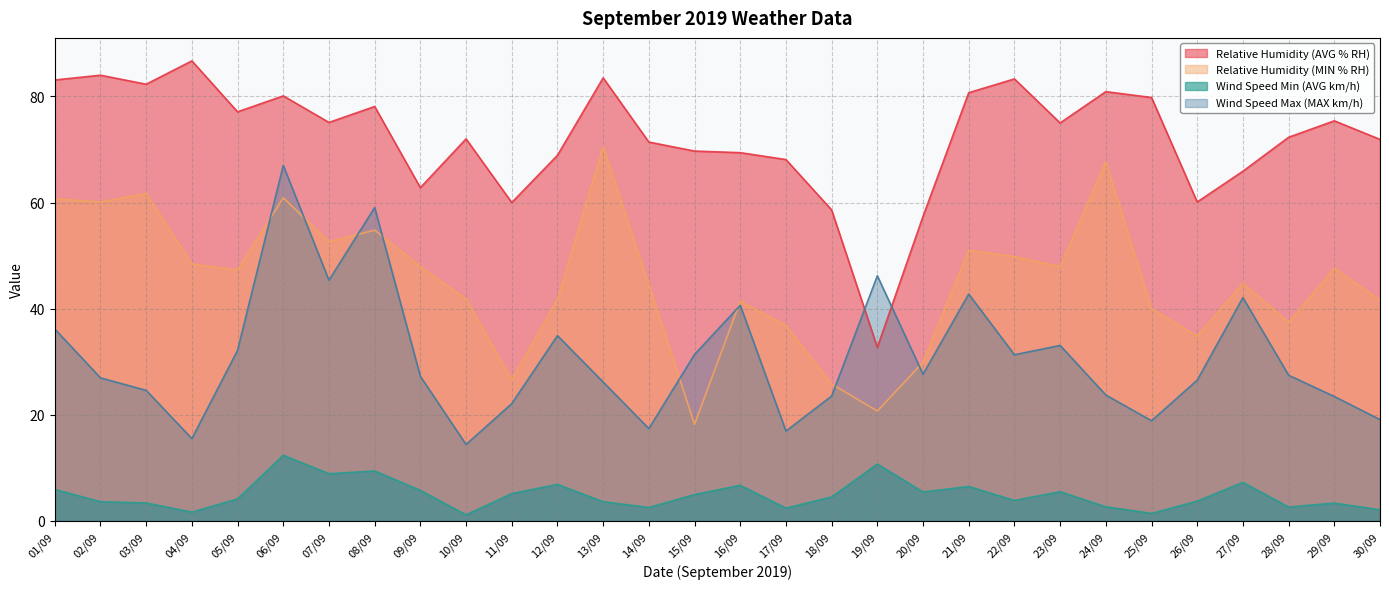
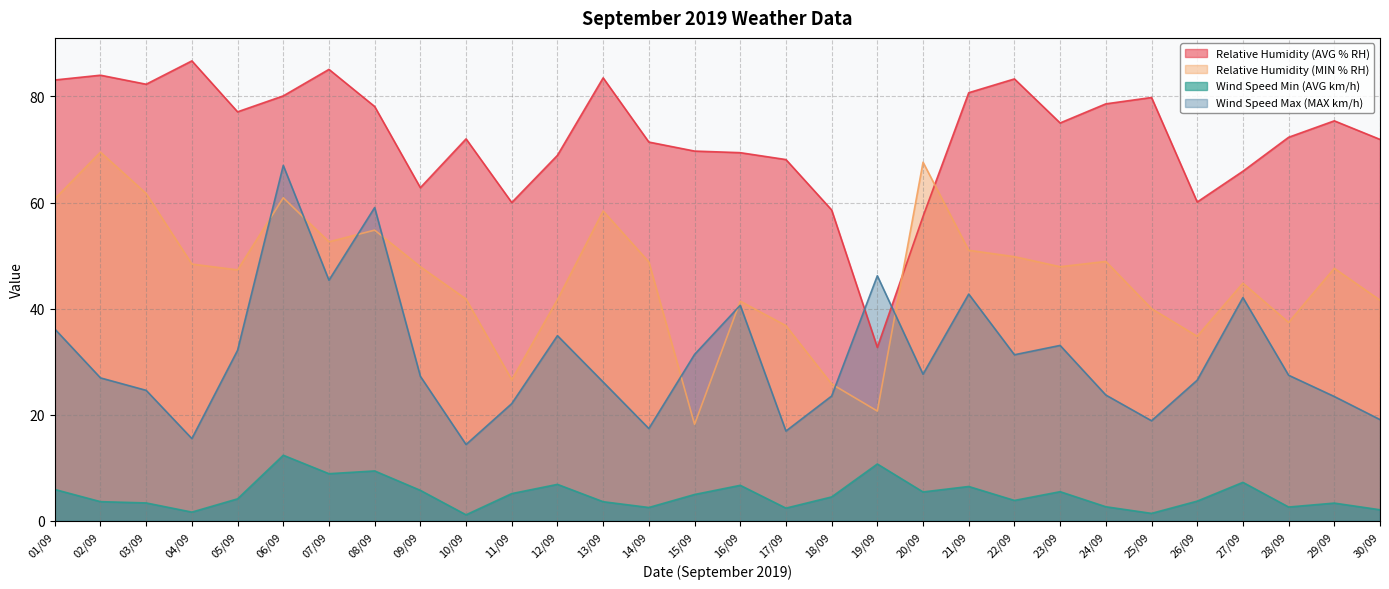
Relative Humidity (MIN % RH), 02/09: 60 -> 70
Relative Humidity (AVG % RH), 07/09: 75 -> 85
Relative Humidity (MIN % RH), 13/09: 71 -> 58
Relative Humidity (MIN % RH), 14/09: 45 -> 49
Relative Humidity (MIN % RH), 20/09: 30 -> 68
Relative Humidity (AVG % RH), 24/09: 81 -> 79
Relative Humidity (MIN % RH), 24/09: 68 -> 49
